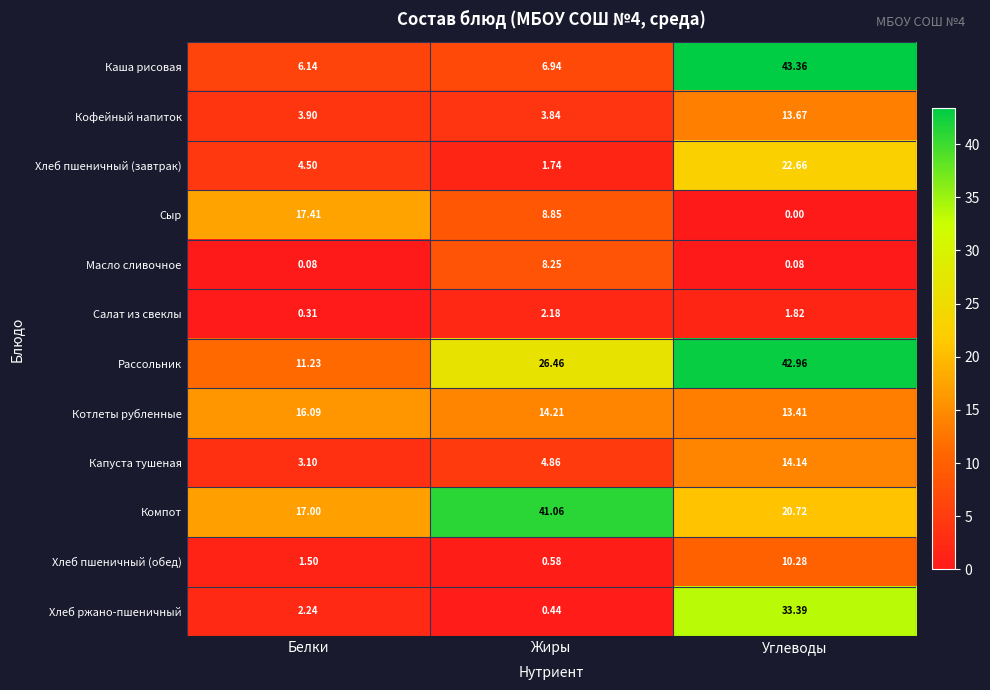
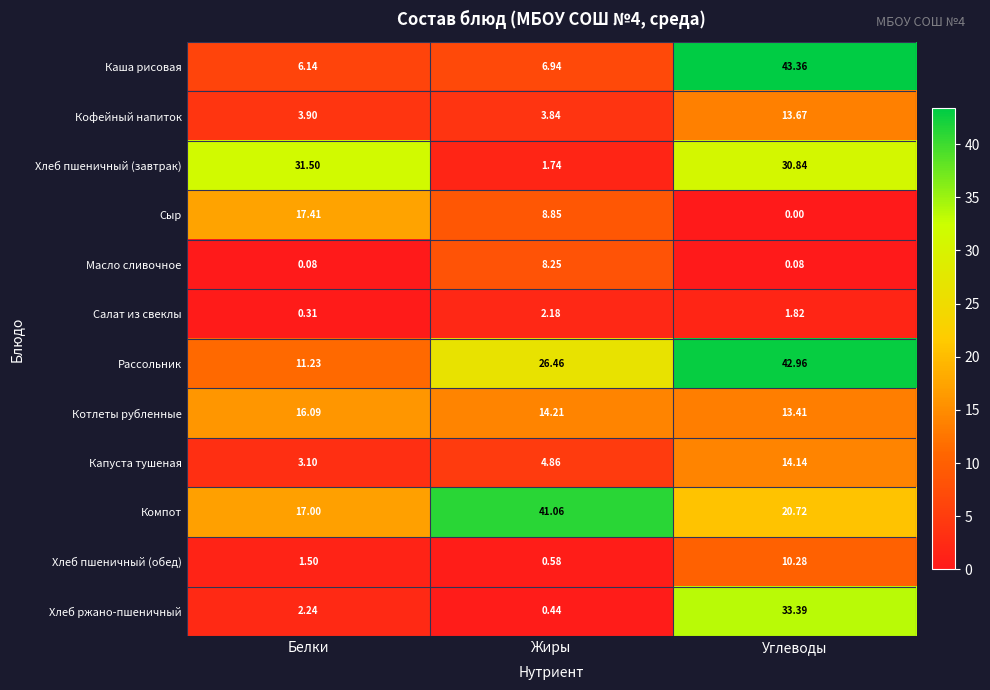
Хлеб пшеничный (завтрак), Белки: 4.50 -> 31.50
Хлеб пшеничный (завтрак), Углеводы: 22.66 -> 30.84
